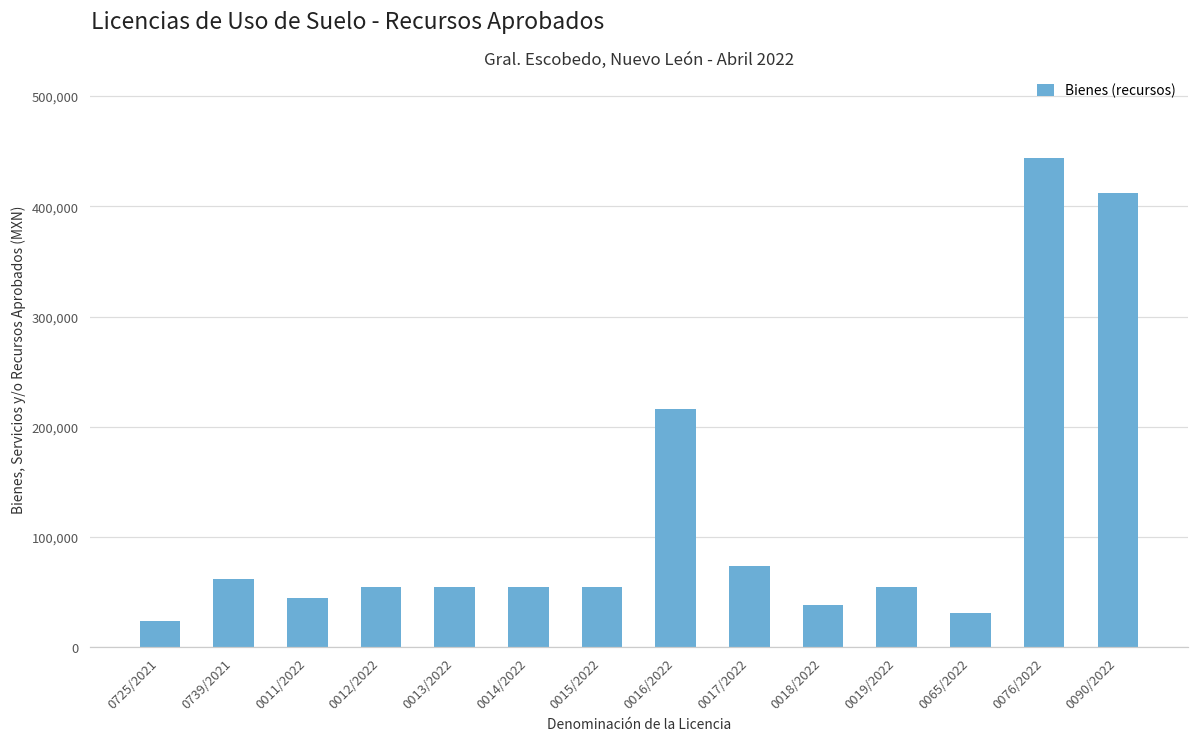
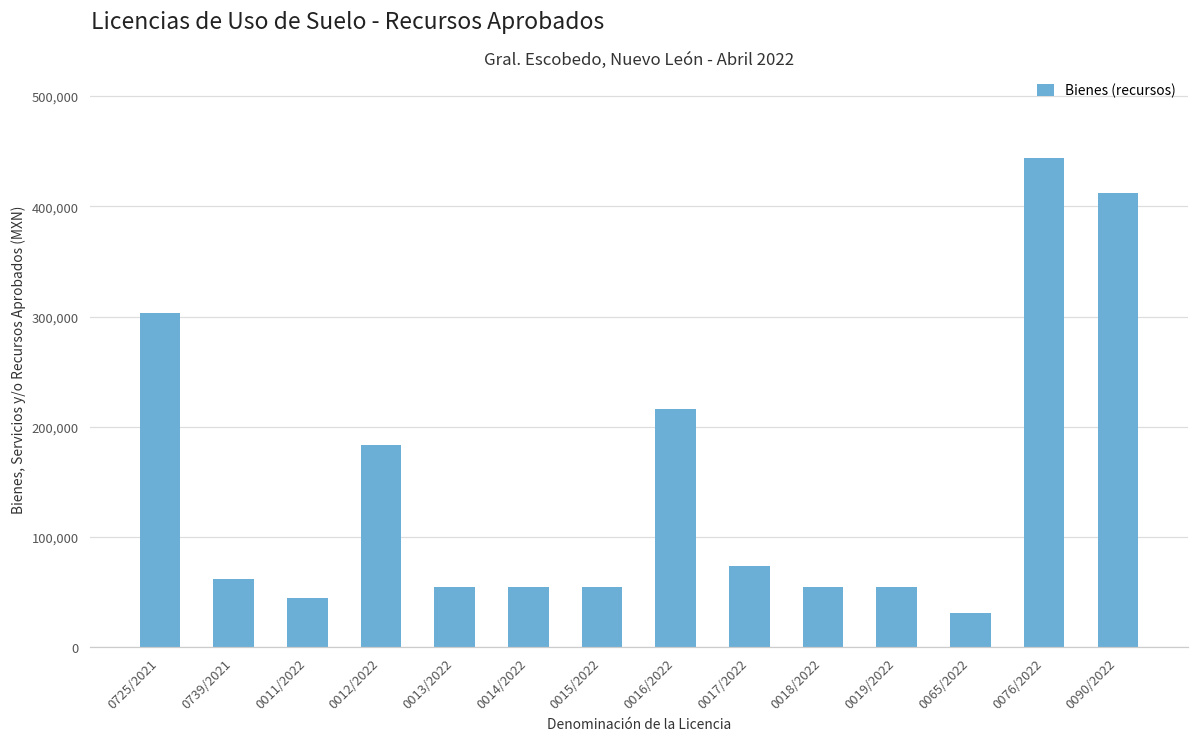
0725/2021: 23,000 -> 303,000
0012/2022: 55,000 -> 184,000
0018/2022: 38,000 -> 55,000
